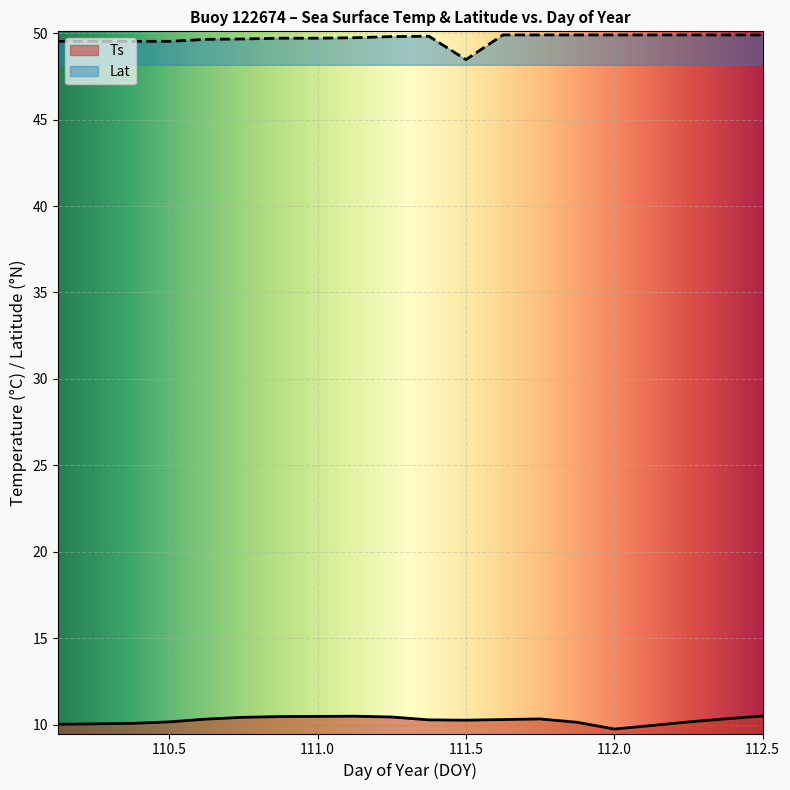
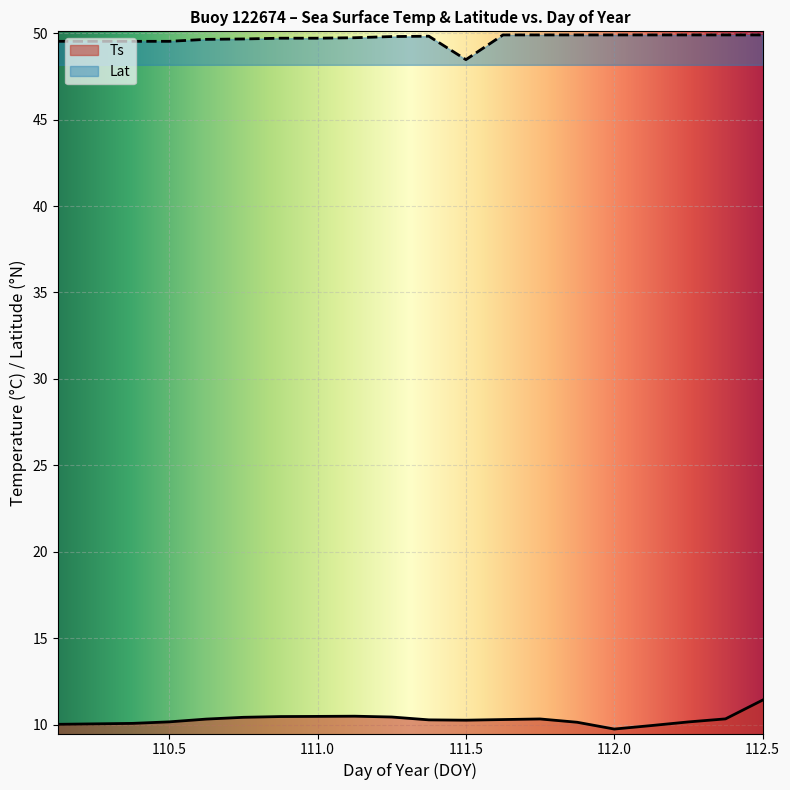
Ts, 112.5: 10.5 -> 11.4
